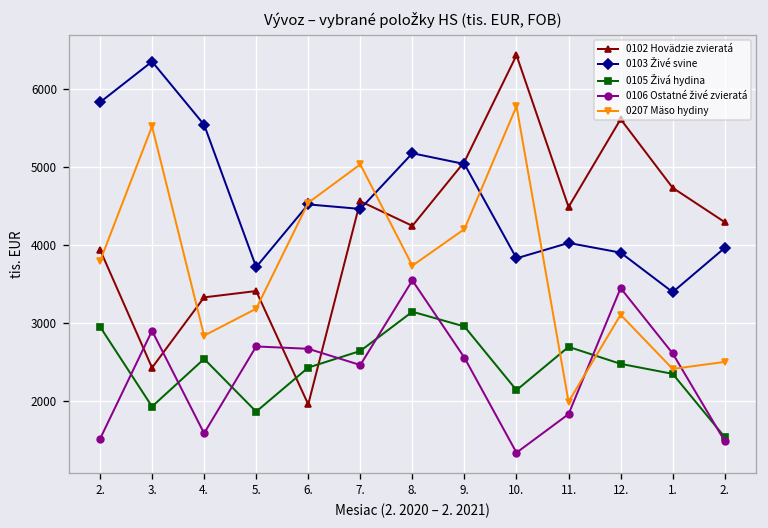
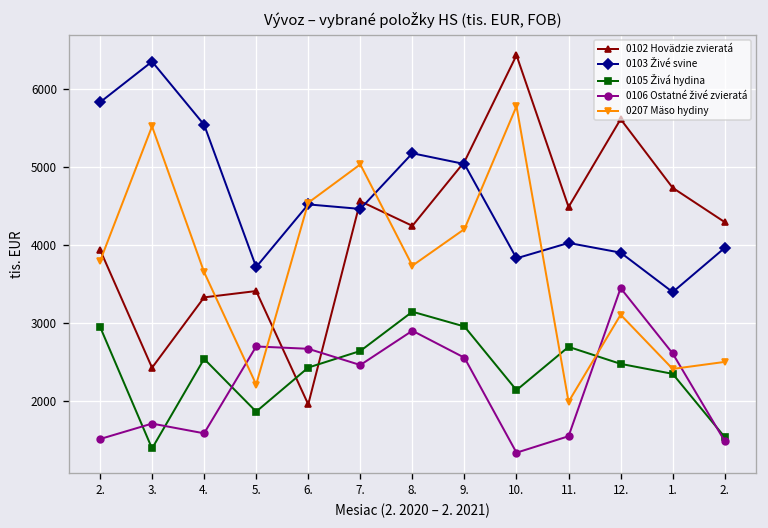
0105 Živá hydina, 3.: 1900 -> 1400
0106 Ostatné živé zvieratá, 3.: 2900 -> 1700
0207 Mäso hydiny, 4.: 2800 -> 3700
0207 Mäso hydiny, 5.: 3200 -> 2200
0106 Ostatné živé zvieratá, 8.: 3500 -> 2900
0106 Ostatné živé zvieratá, 11.: 1800 -> 1600
